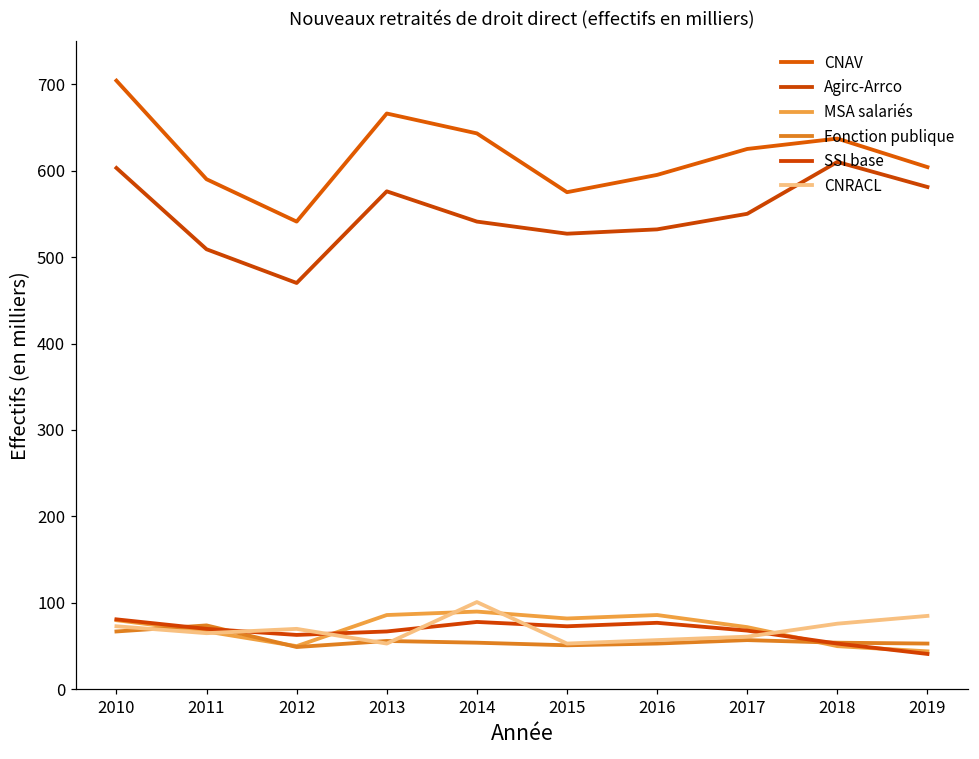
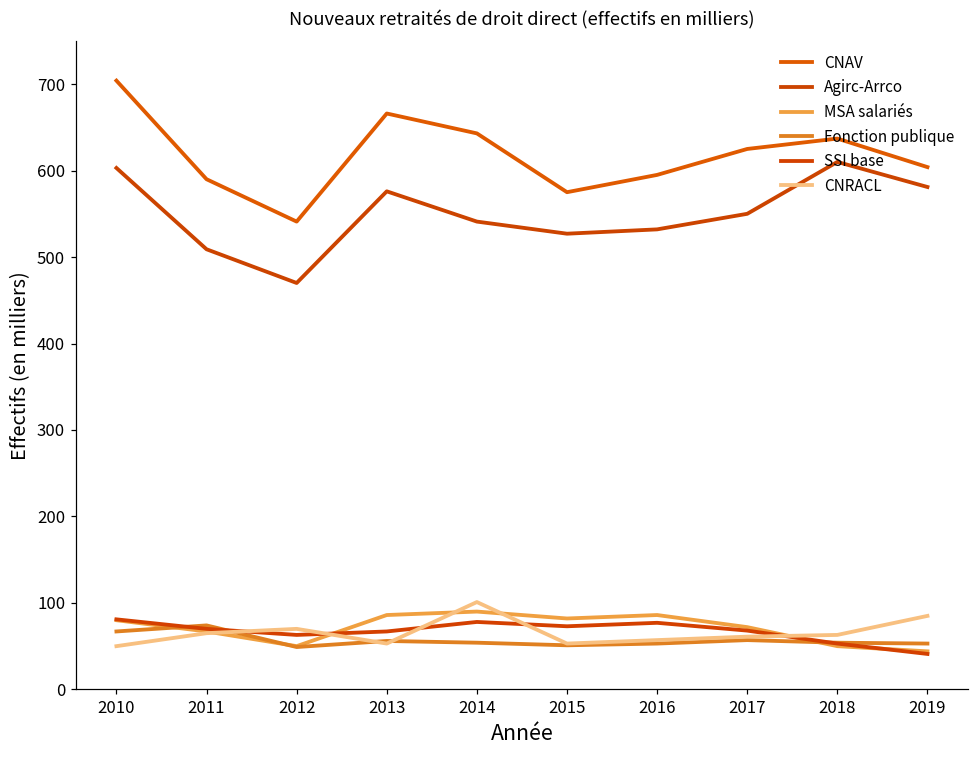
CNRACL, 2010: 70 -> 50
CNRACL, 2018: 80 -> 60
